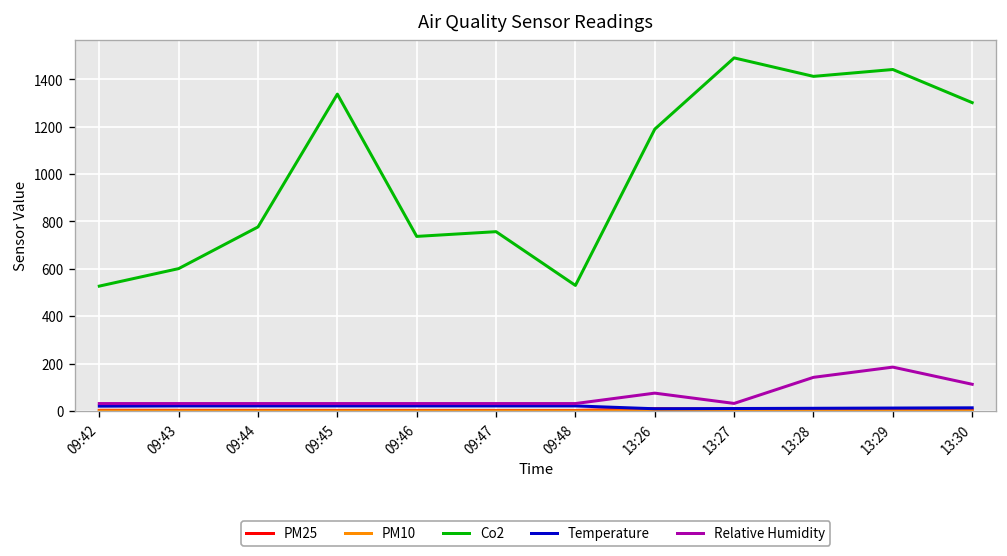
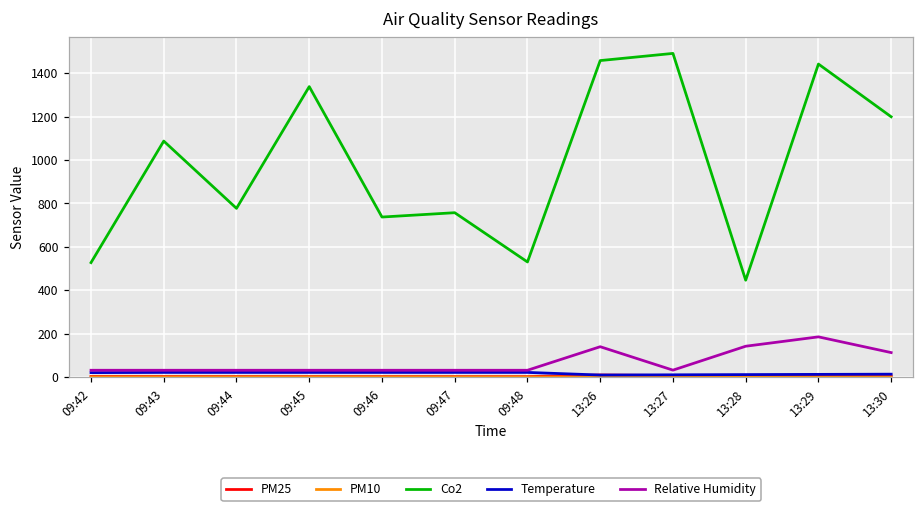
Co2, 09:43: 600 -> 1090
Co2, 13:26: 1190 -> 1460
Relative Humidity, 13:26: 80 -> 140
Co2, 13:28: 1410 -> 450
Co2, 13:30: 1300 -> 1200
